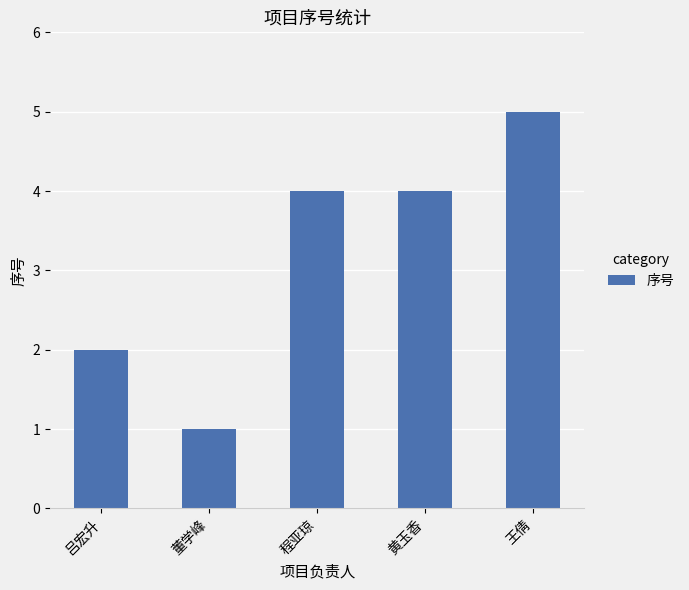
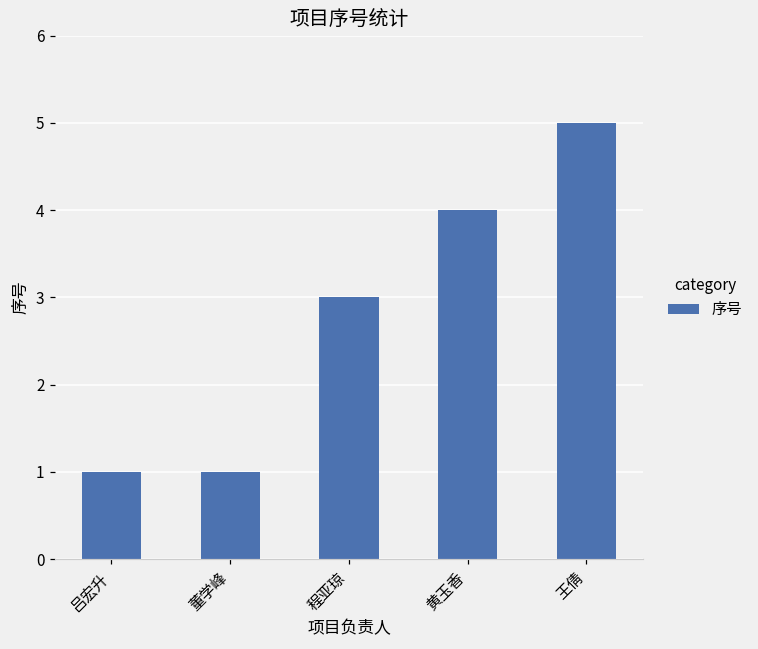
吕宏升: 2 -> 1
程亚琼: 4 -> 3
